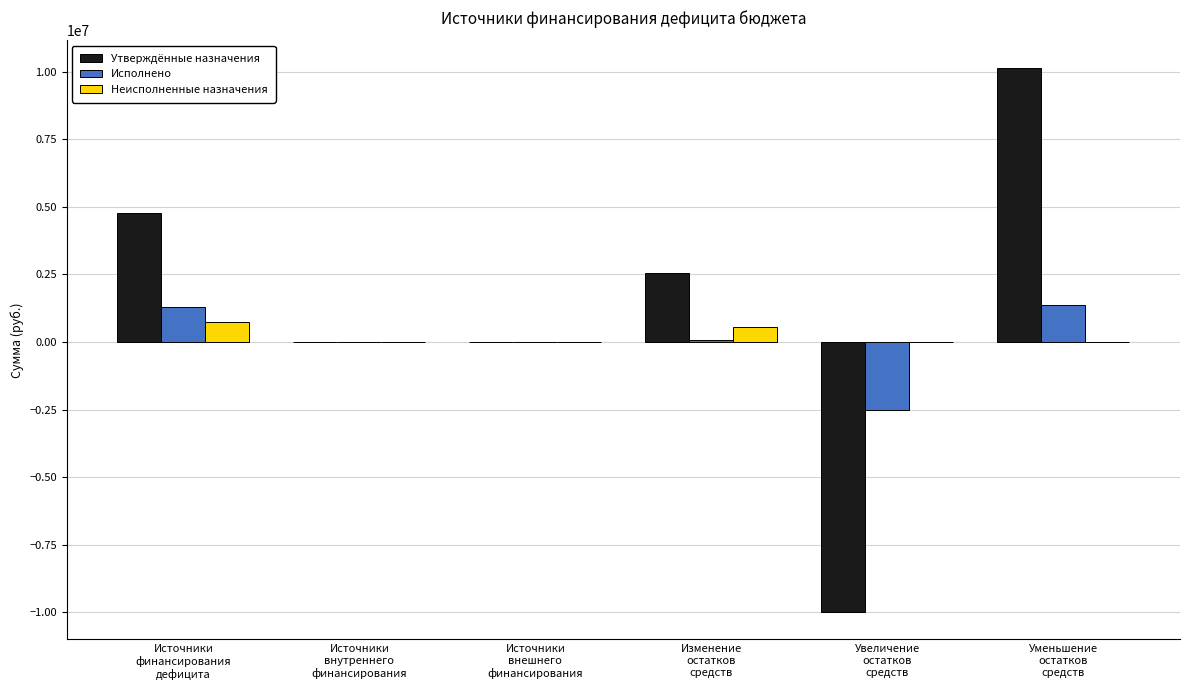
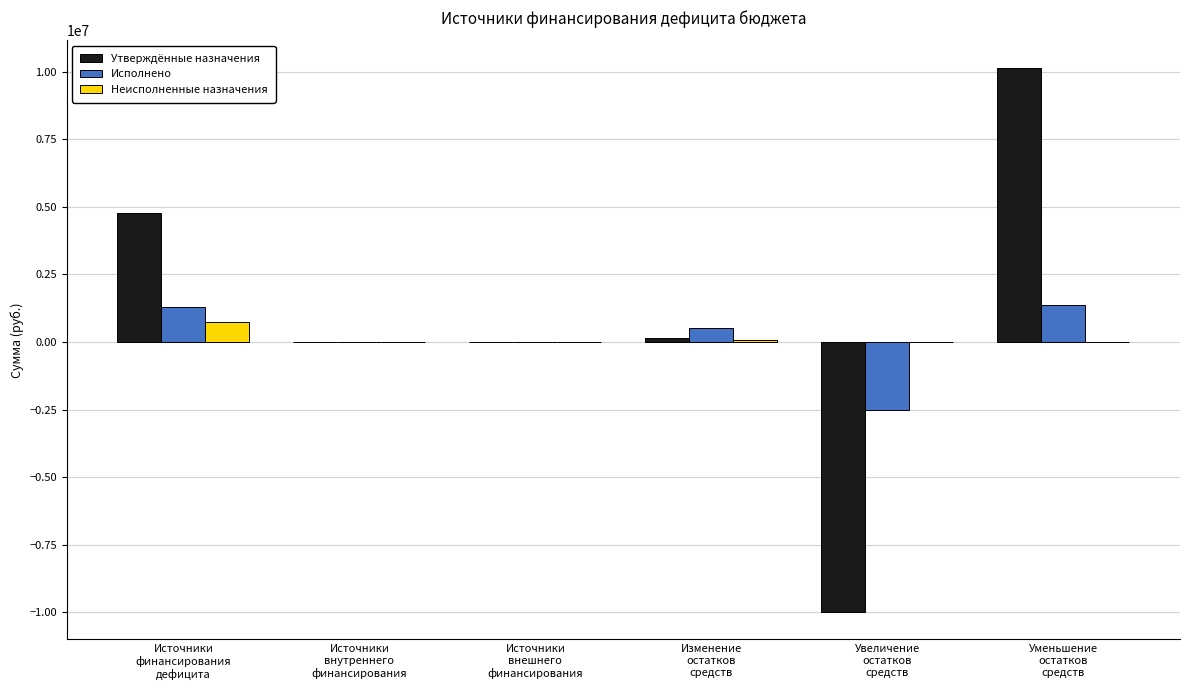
Утверждённые назначения, Изменение остатков средств: 2500000 -> 200000
Исполнено, Изменение остатков средств: 100000 -> 500000
Неисполненные назначения, Изменение остатков средств: 600000 -> 100000
